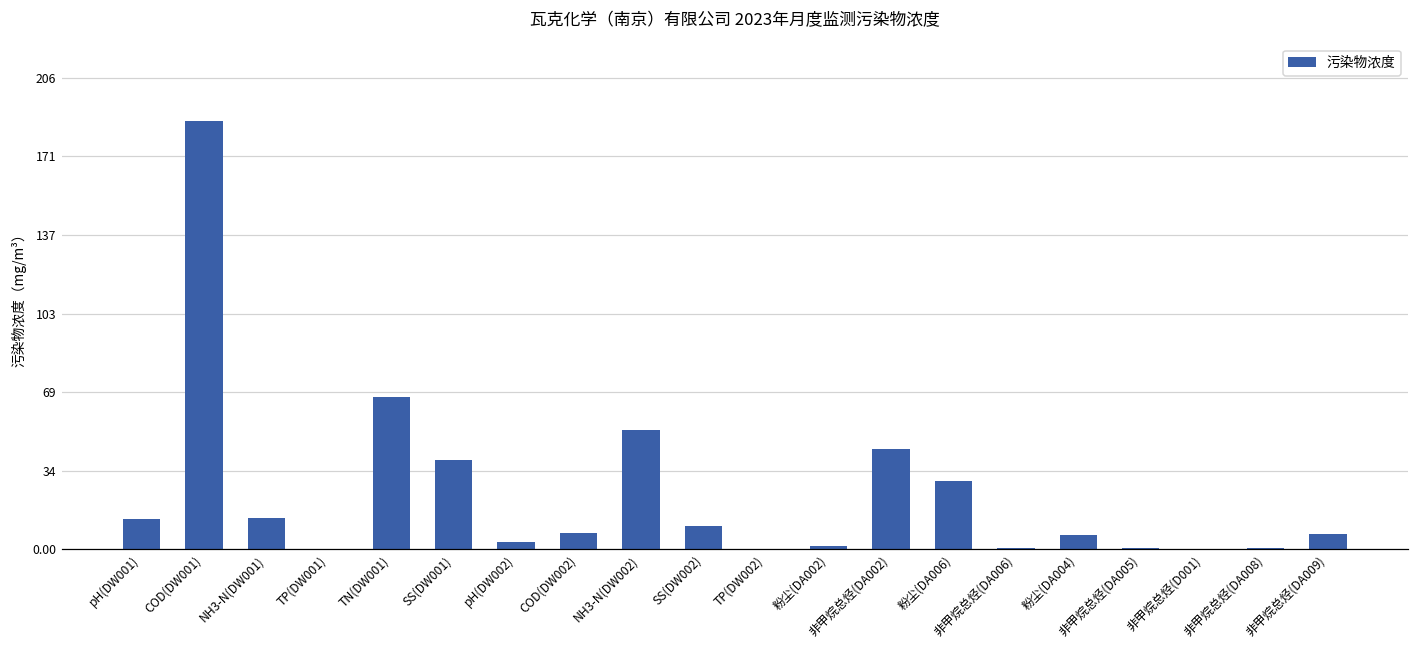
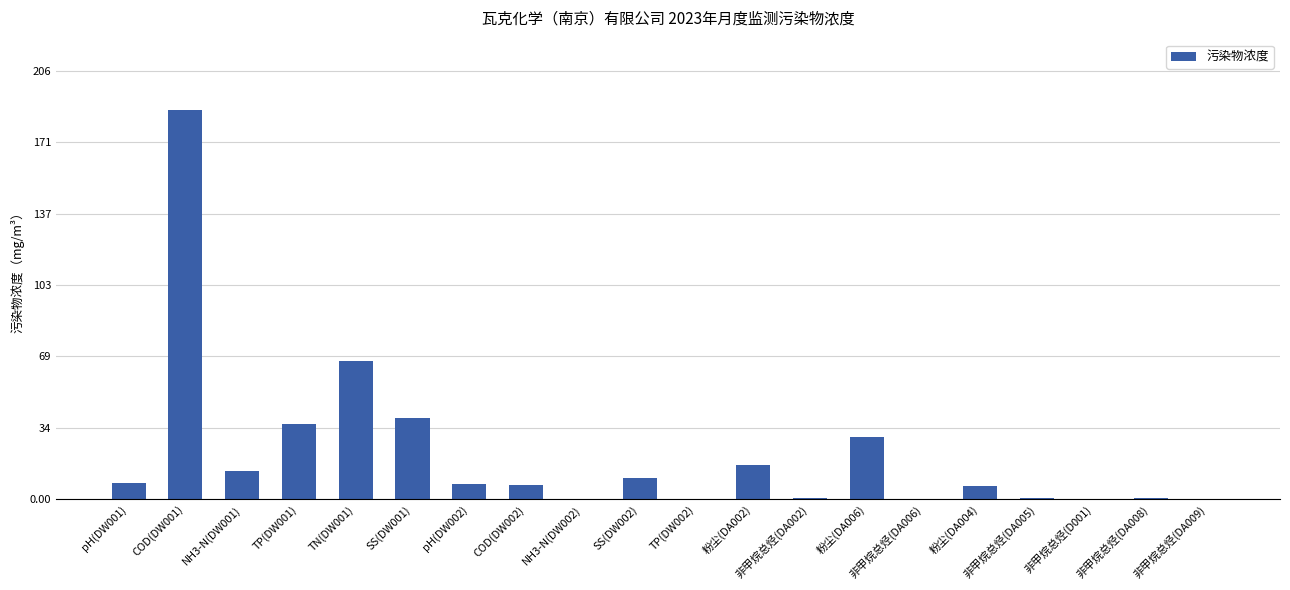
pH(DW001): 13 -> 8
TP(DW001): 0 -> 36
pH(DW002): 3 -> 7
NH3-N(DW002): 52 -> 0
粉尘(DA002): 1 -> 17
非甲烷总烃(DA002): 44 -> 1
非甲烷总烃(DA009): 7 -> 0
